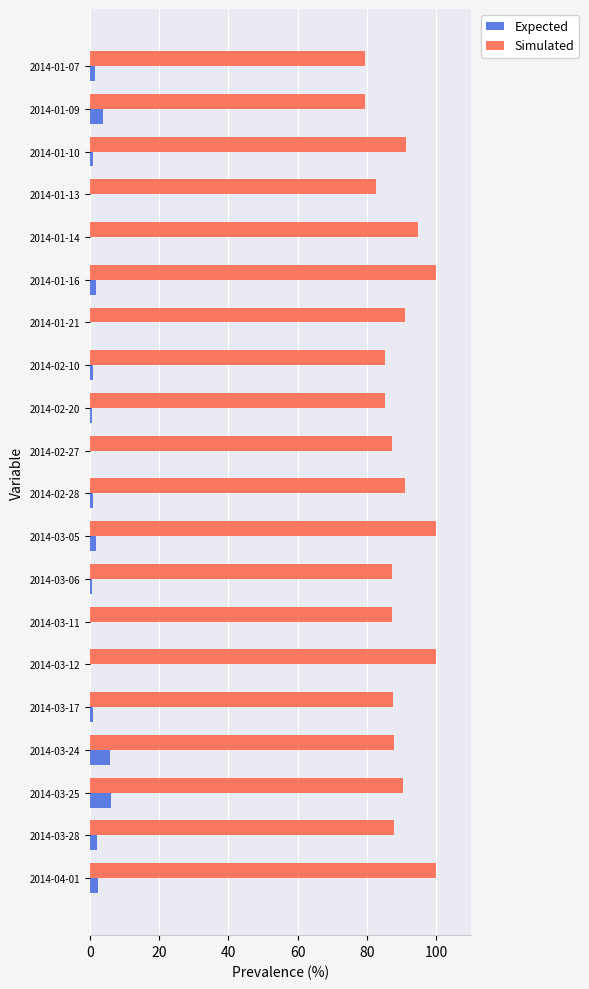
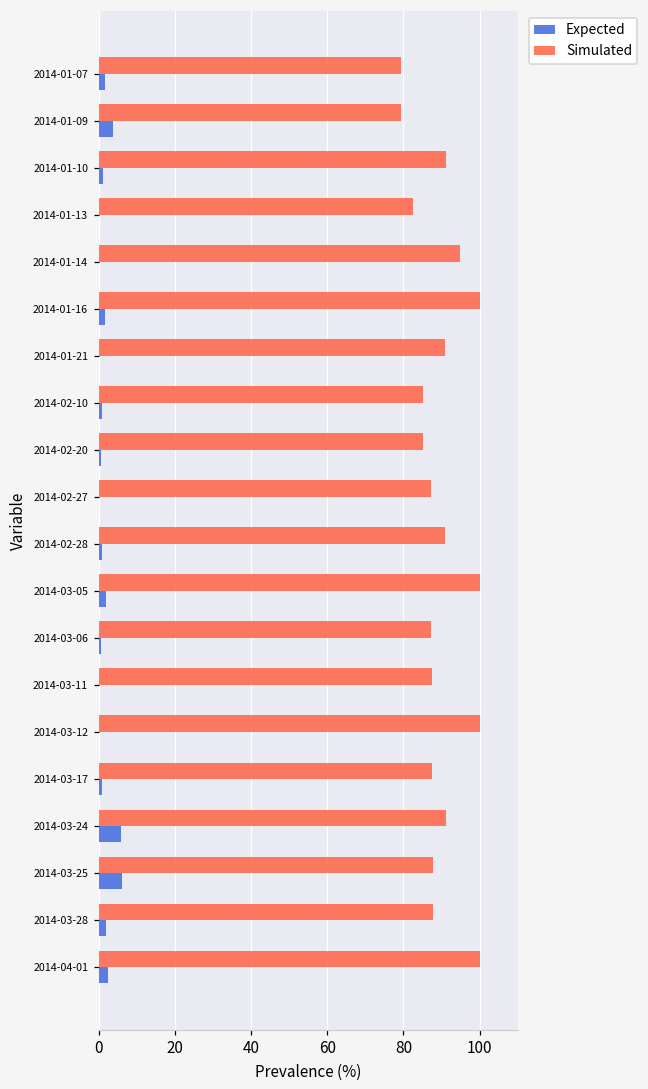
Simulated, 2014-03-24: 88 -> 91
Simulated, 2014-03-25: 90 -> 88
